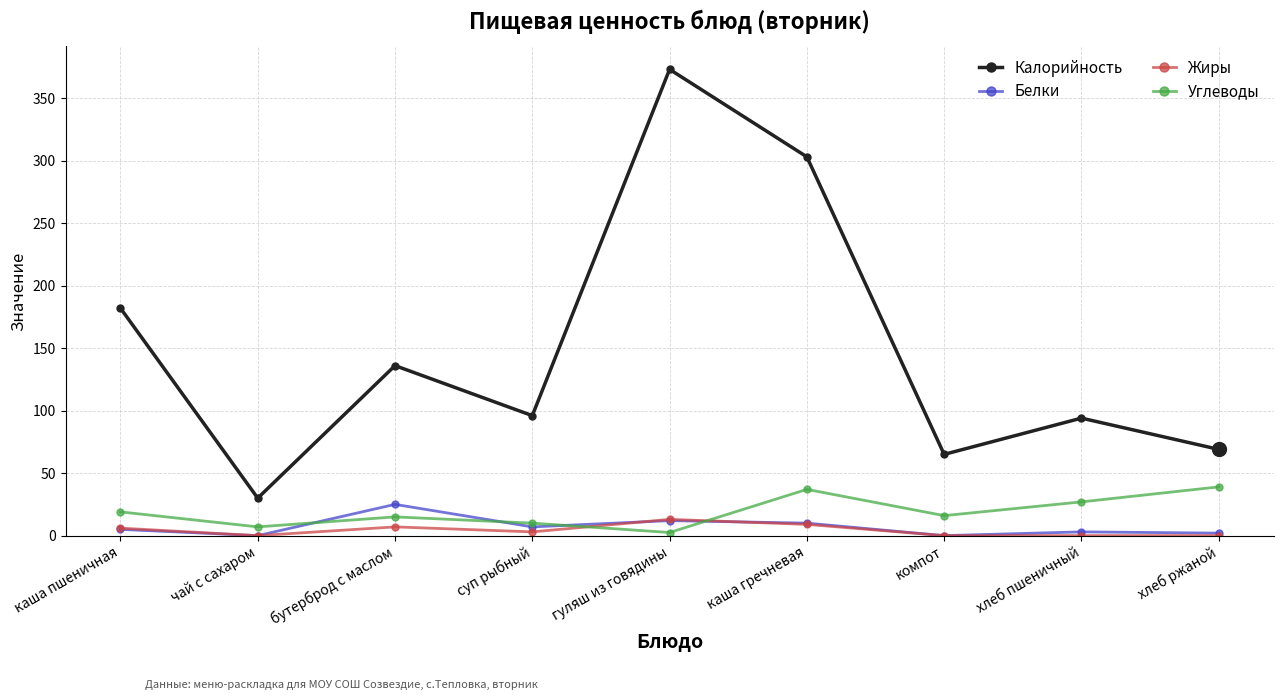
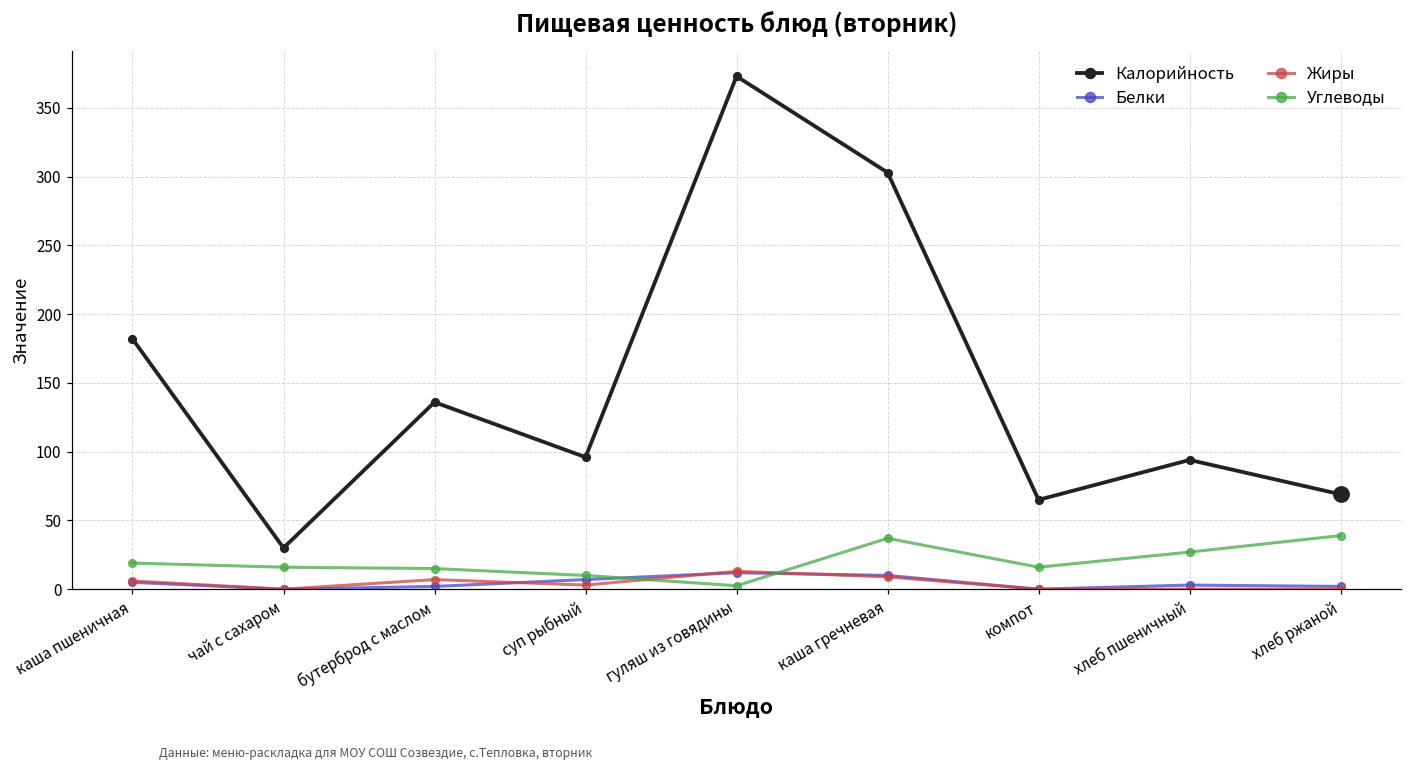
Углеводы, чай с сахаром: 7 -> 16
Белки, бутерброд с маслом: 25 -> 2
